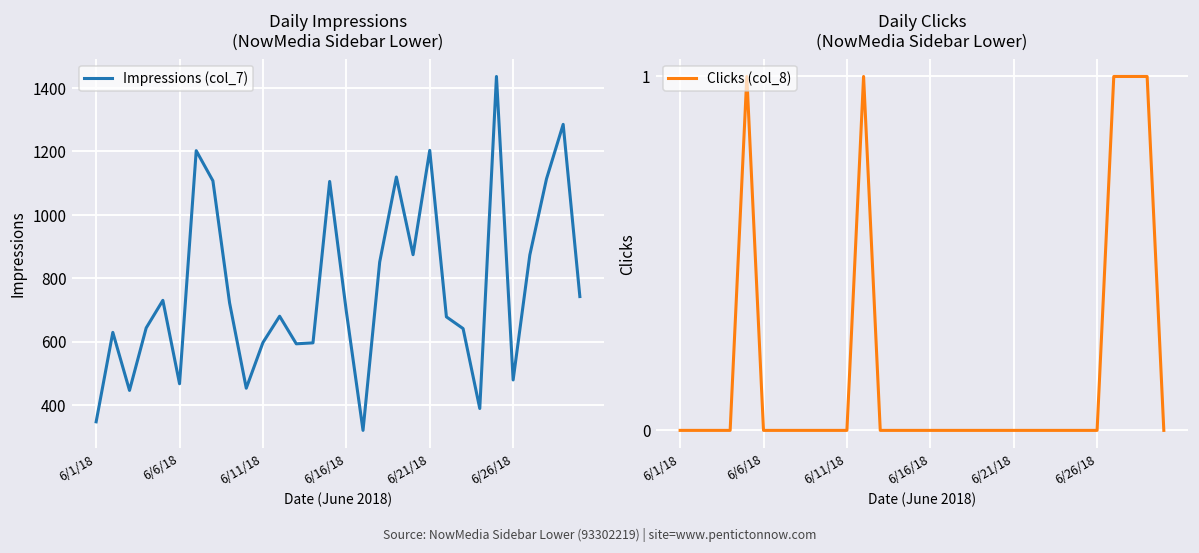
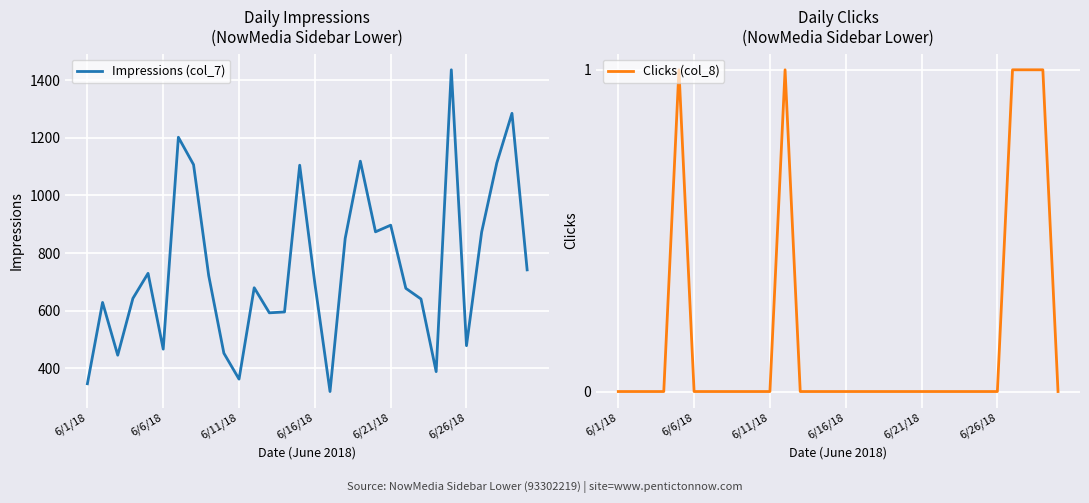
Daily Impressions (NowMedia Sidebar Lower), 6/11/18: 600 -> 360
Daily Impressions (NowMedia Sidebar Lower), 6/21/18: 1200 -> 900
